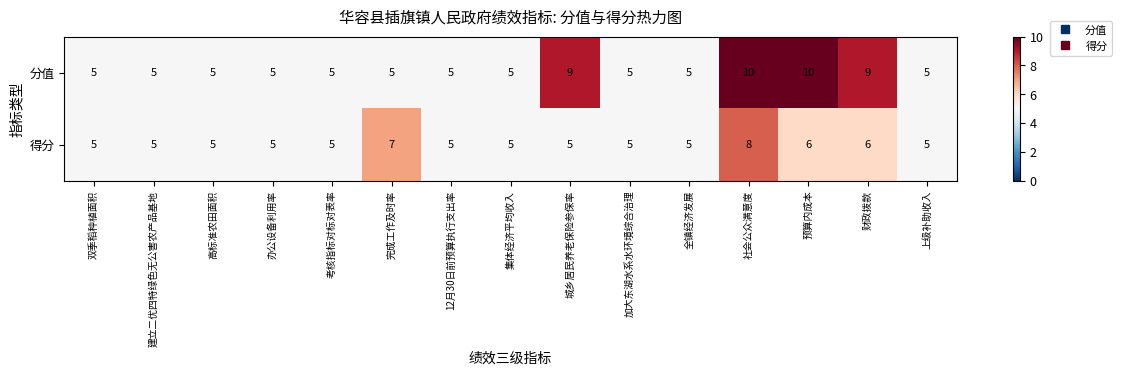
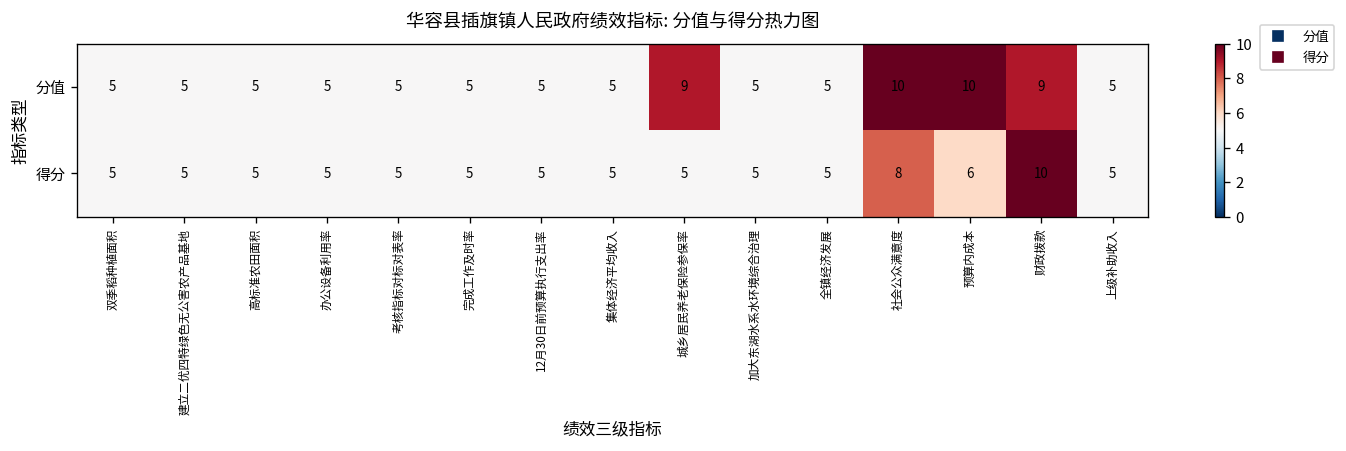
得分, 完成工作及时率: 7 -> 5
得分, 财政拨款: 6 -> 10
